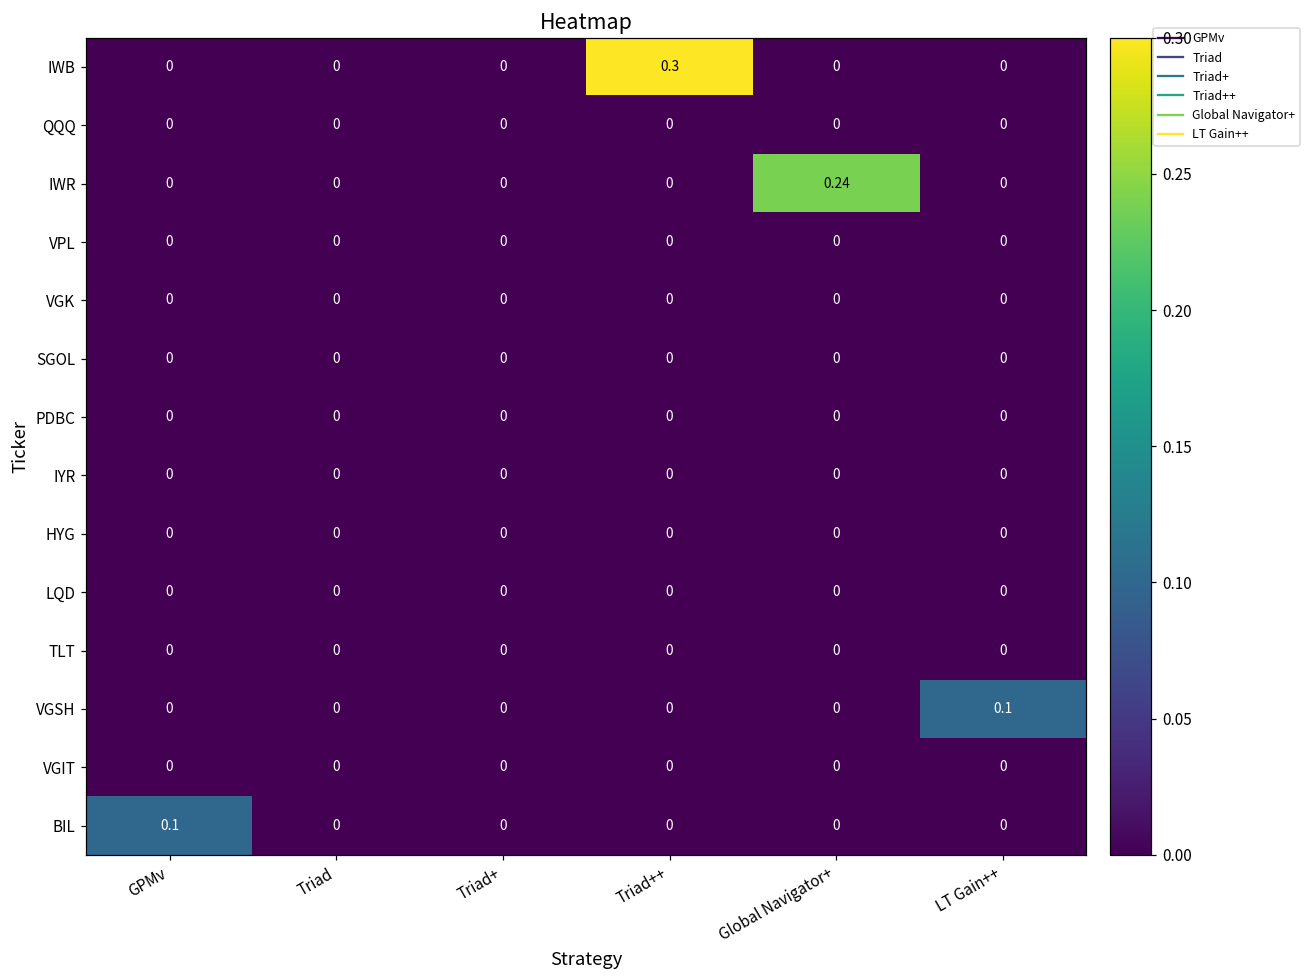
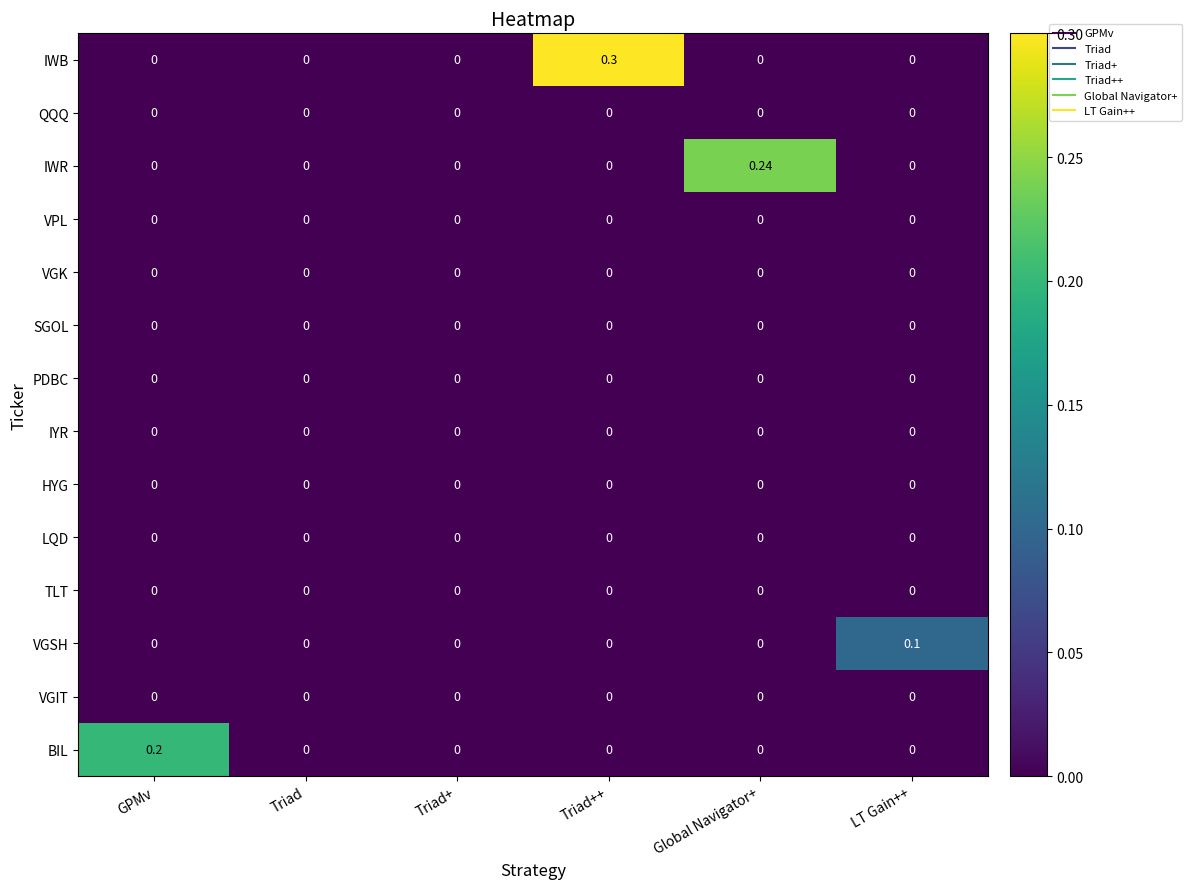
BIL, GPMv: 0.1 -> 0.2
